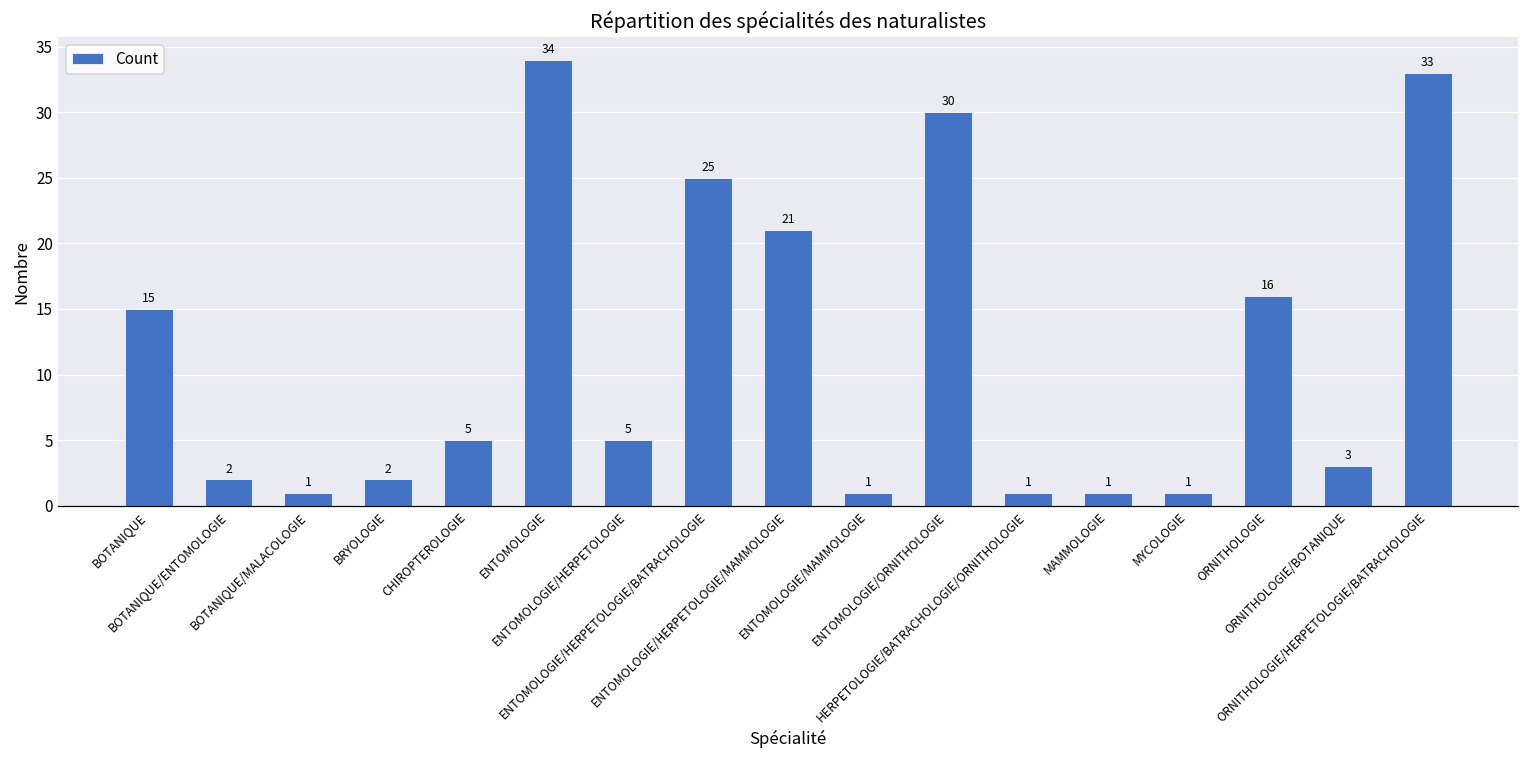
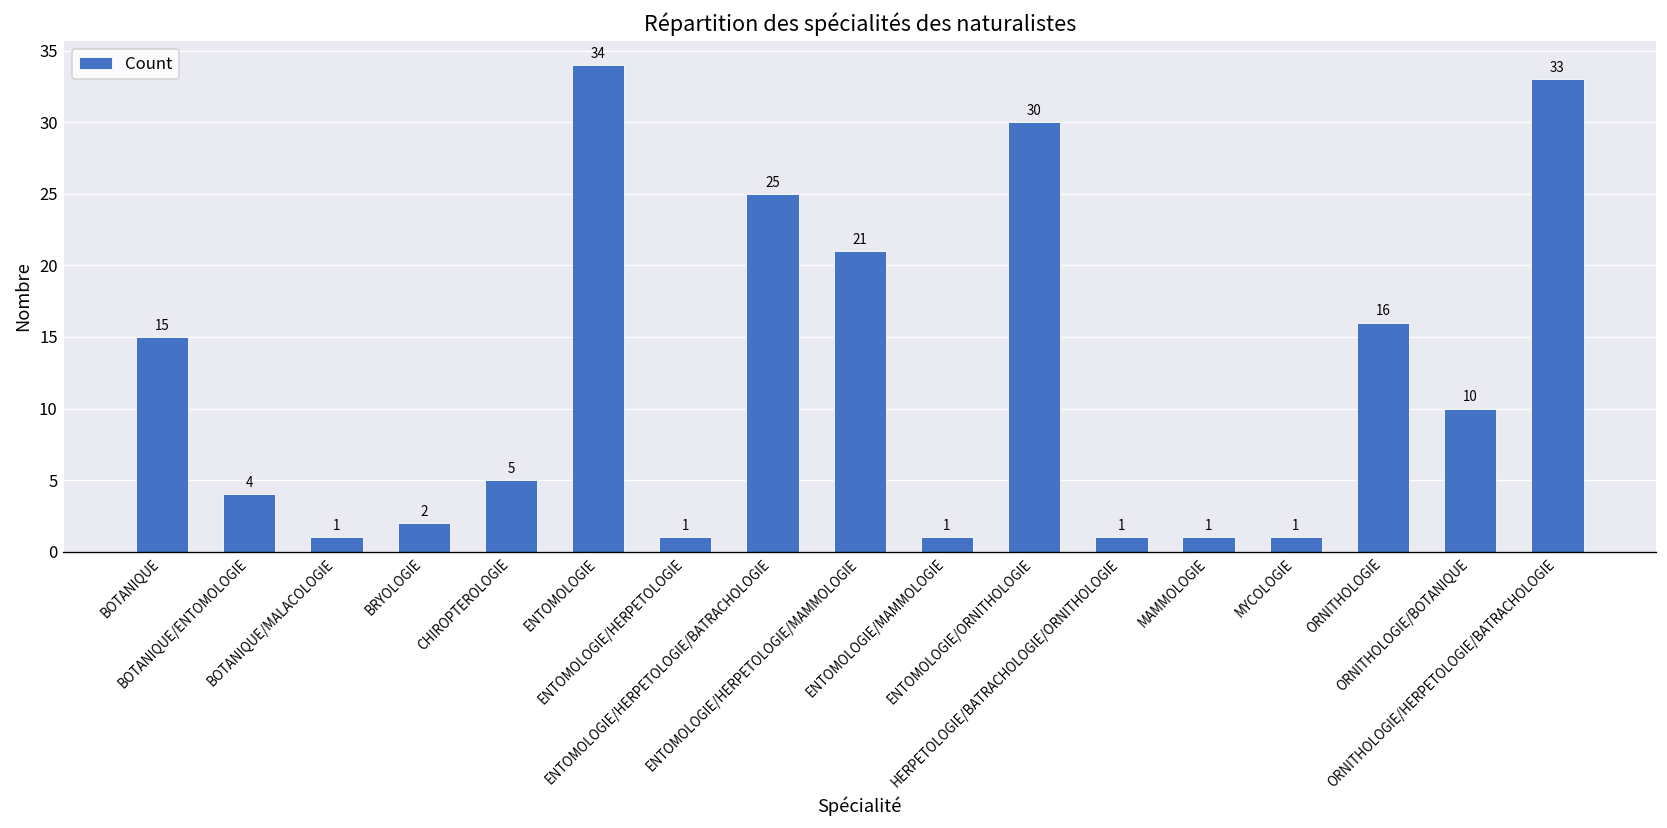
BOTANIQUE/ENTOMOLOGIE: 2 -> 4
ENTOMOLOGIE/HERPETOLOGIE: 5 -> 1
ORNITHOLOGIE/BOTANIQUE: 3 -> 10
